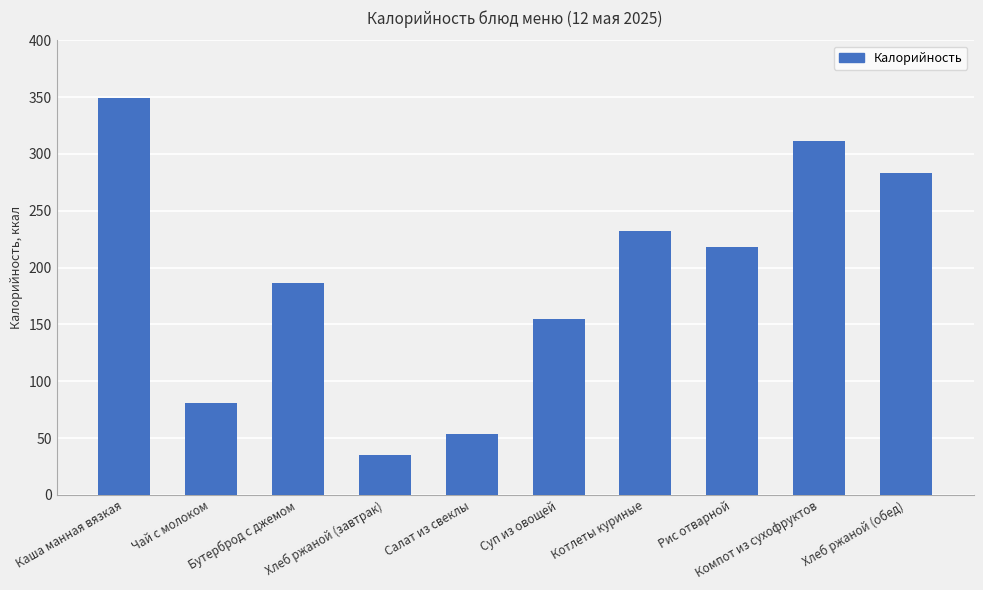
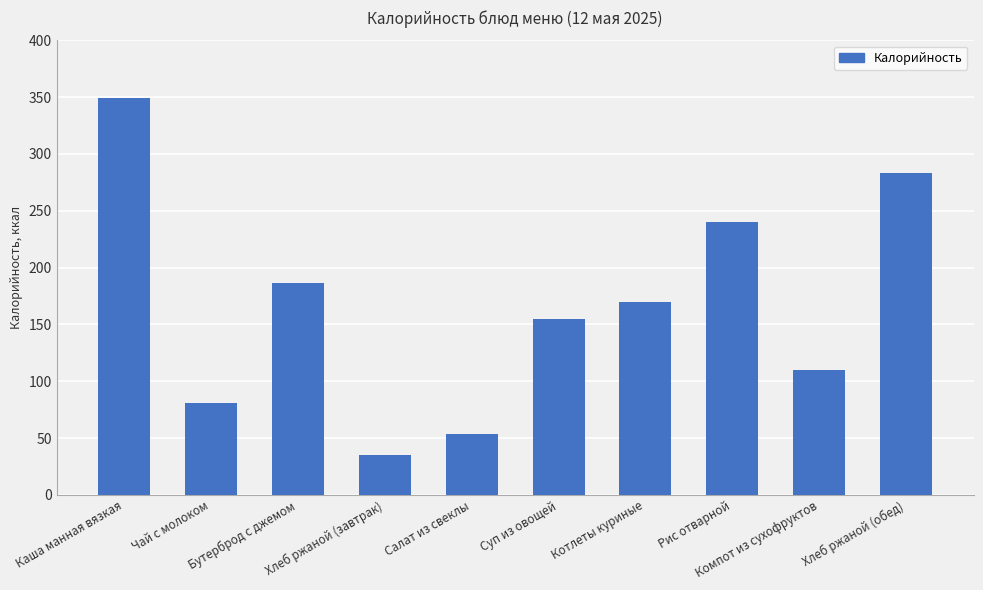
Котлеты куриные: 232 -> 170
Рис отварной: 218 -> 240
Компот из сухофруктов: 311 -> 110
